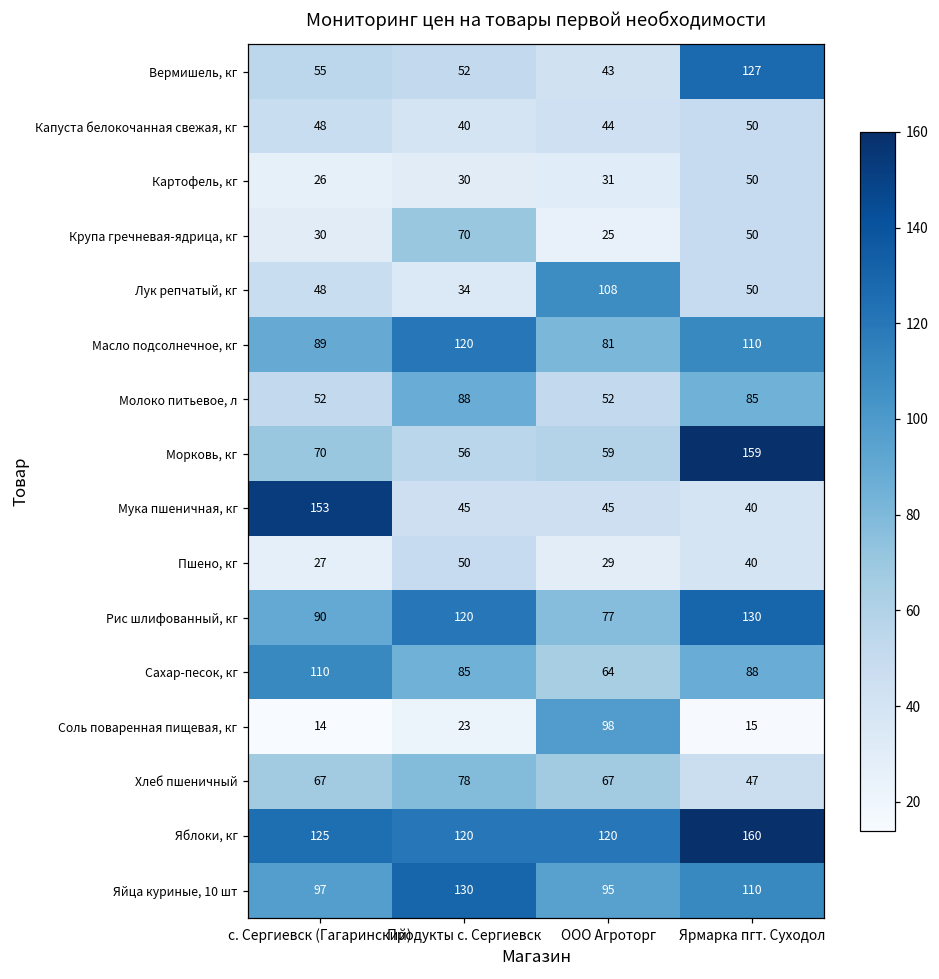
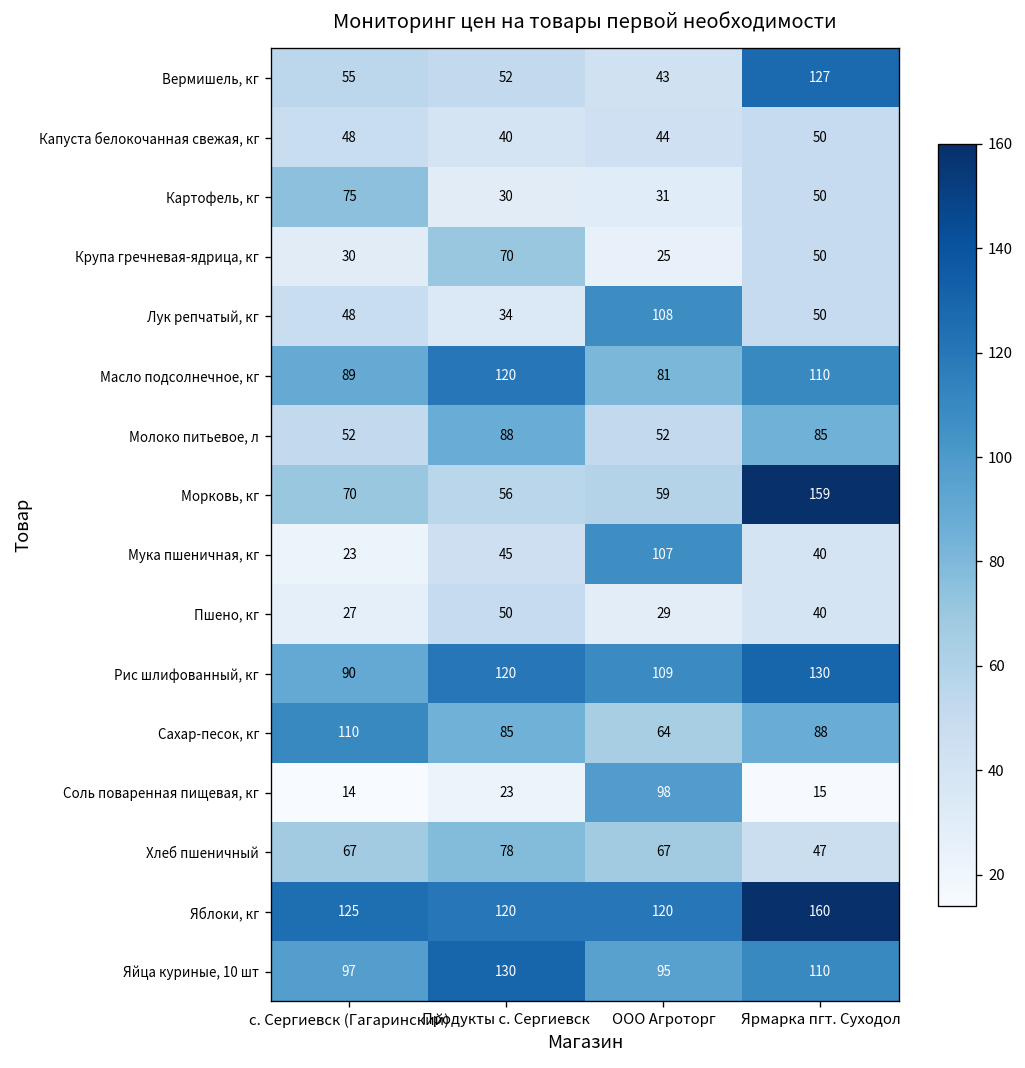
Картофель, кг, с. Сергиевск (Гагаринский): 26 -> 75
Мука пшеничная, кг, с. Сергиевск (Гагаринский): 153 -> 23
Мука пшеничная, кг, ООО Агроторг: 45 -> 107
Рис шлифованный, кг, ООО Агроторг: 77 -> 109
